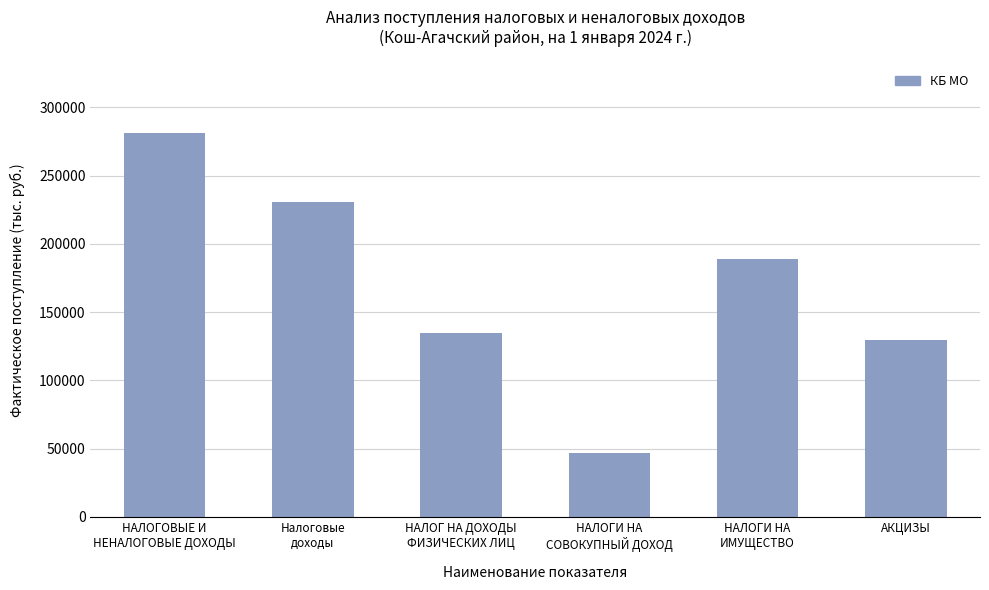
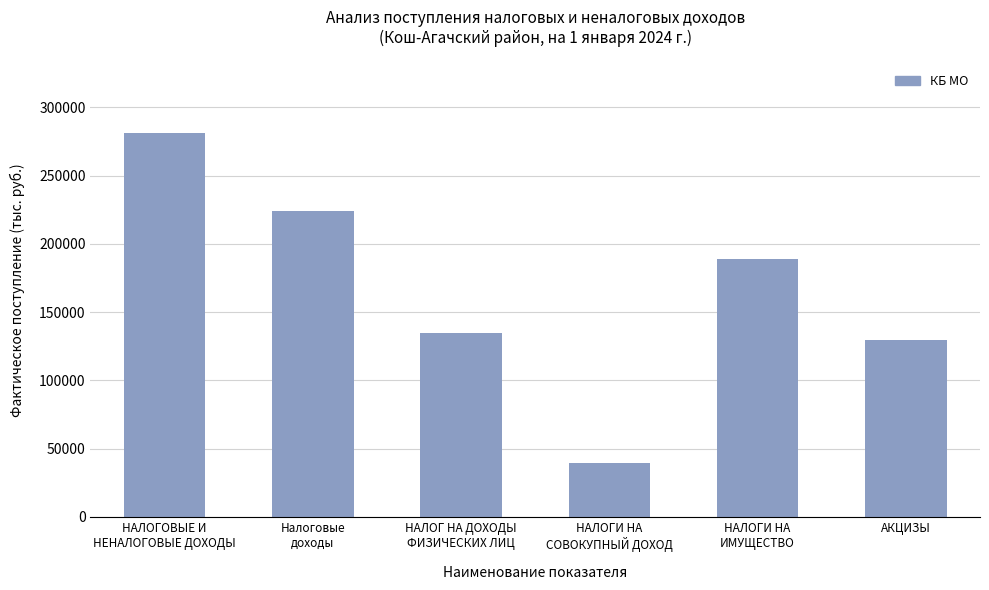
Налоговые доходы: 230000 -> 224000
НАЛОГИ НА СОВОКУПНЫЙ ДОХОД: 47000 -> 40000
